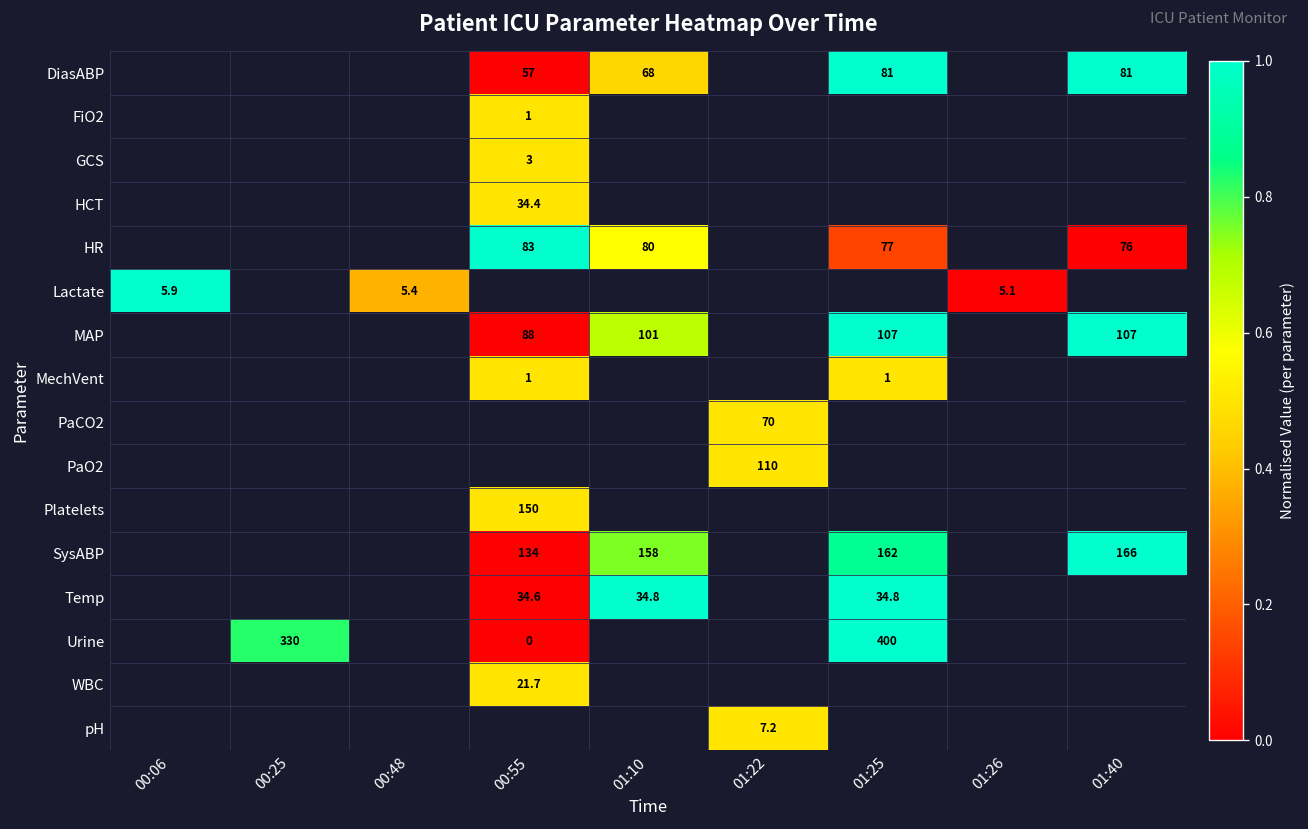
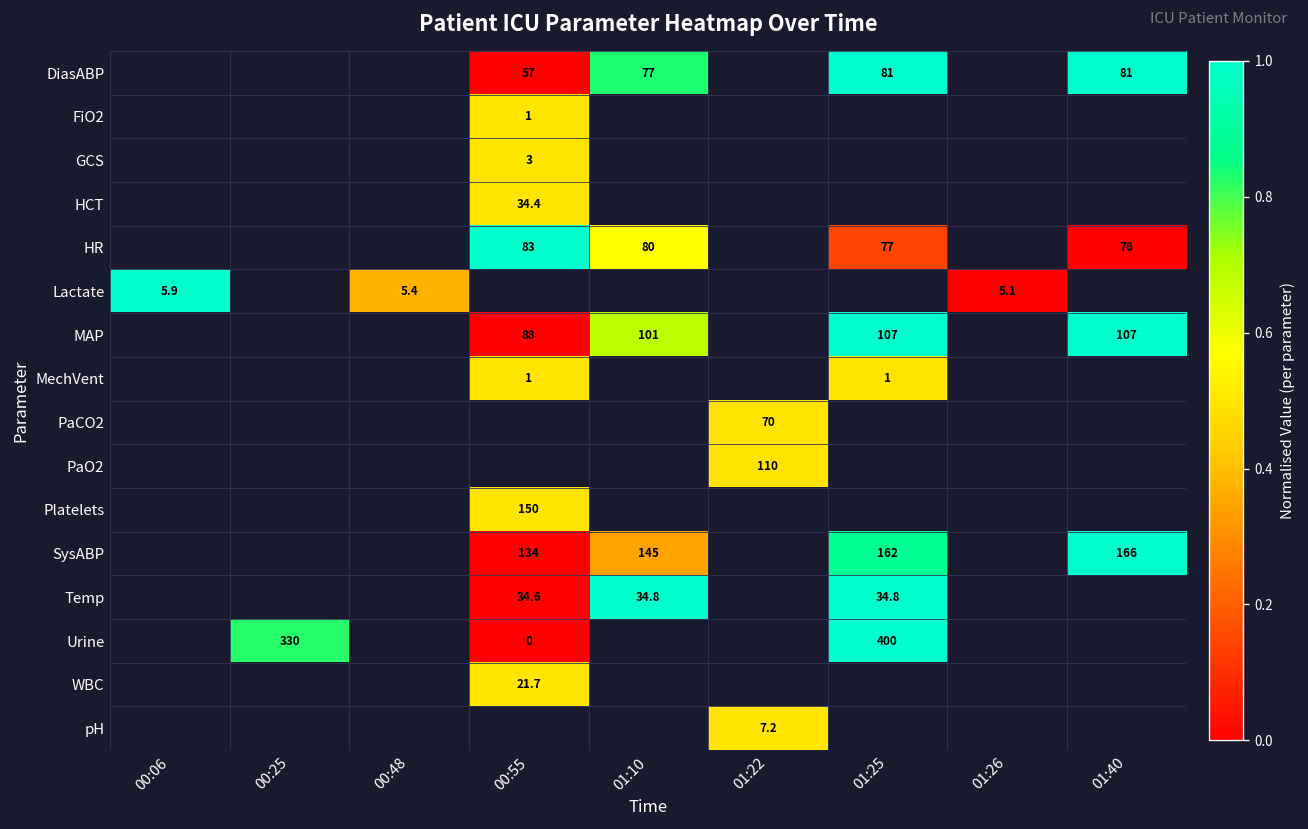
DiasABP, 01:10: 68 -> 77
SysABP, 01:10: 158 -> 145
